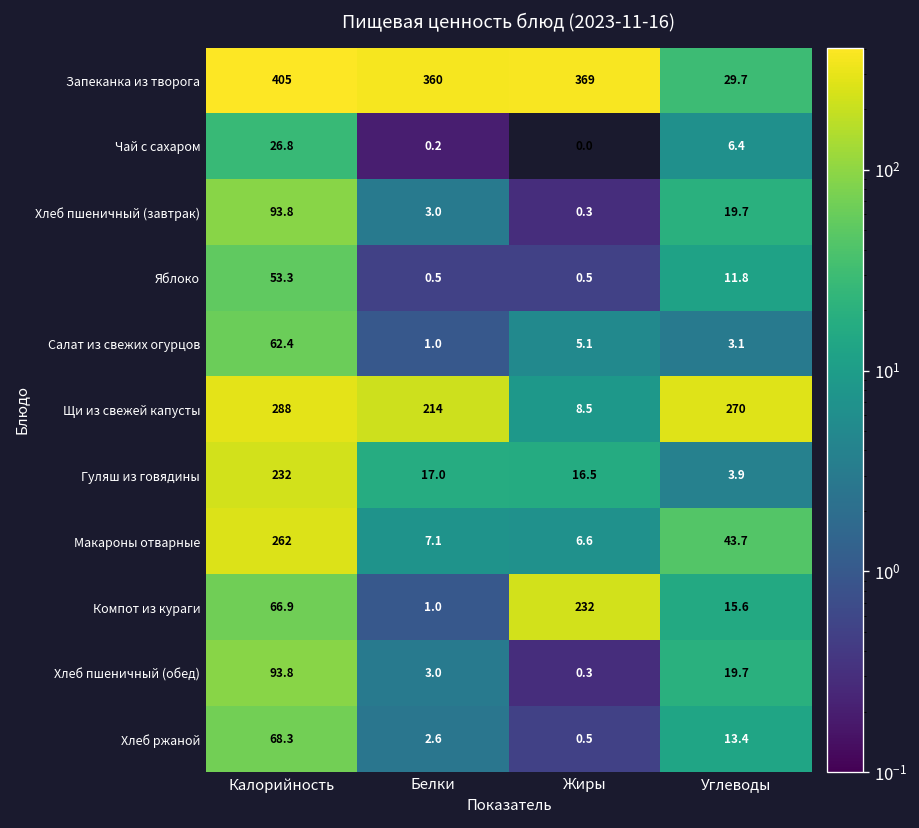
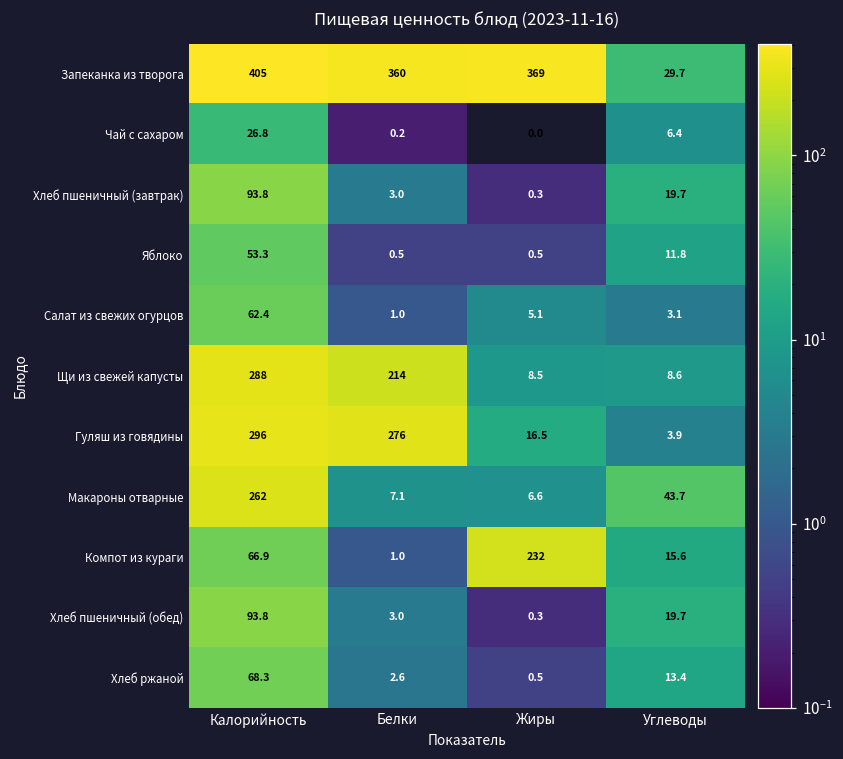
Щи из свежей капусты, Углеводы: 270 -> 8.6
Гуляш из говядины, Калорийность: 232 -> 296
Гуляш из говядины, Белки: 17.0 -> 276
